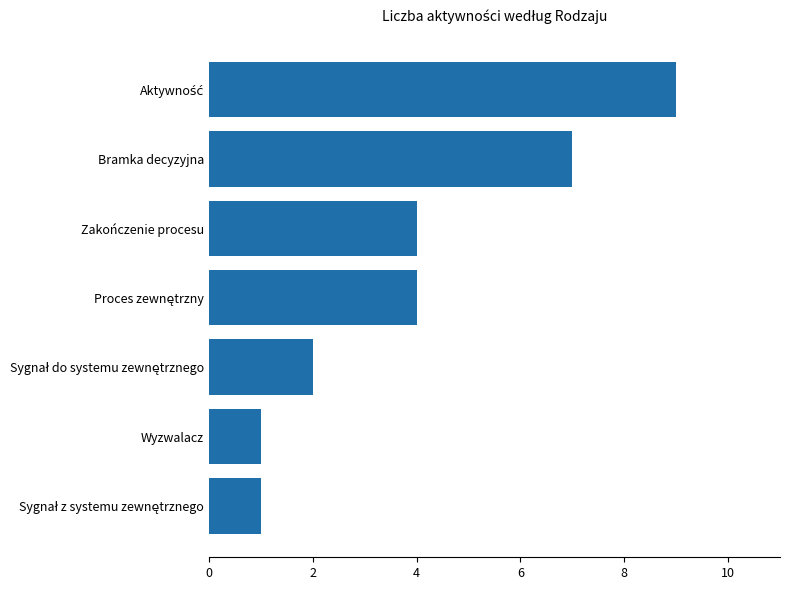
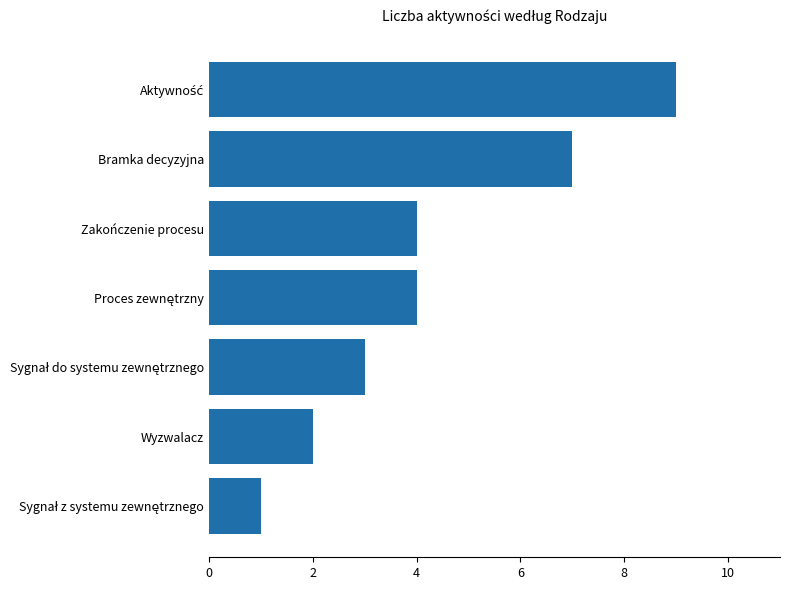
Sygnał do systemu zewnętrznego: 2 -> 3
Wyzwalacz: 1 -> 2
